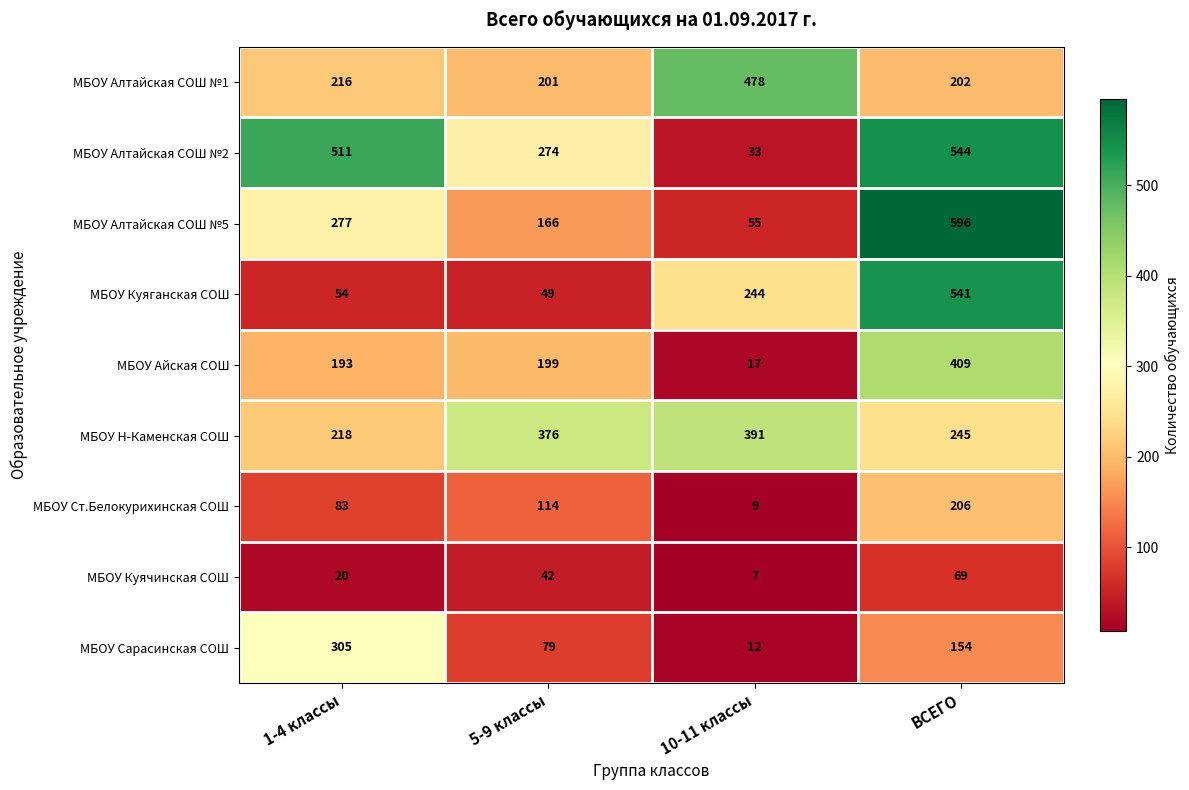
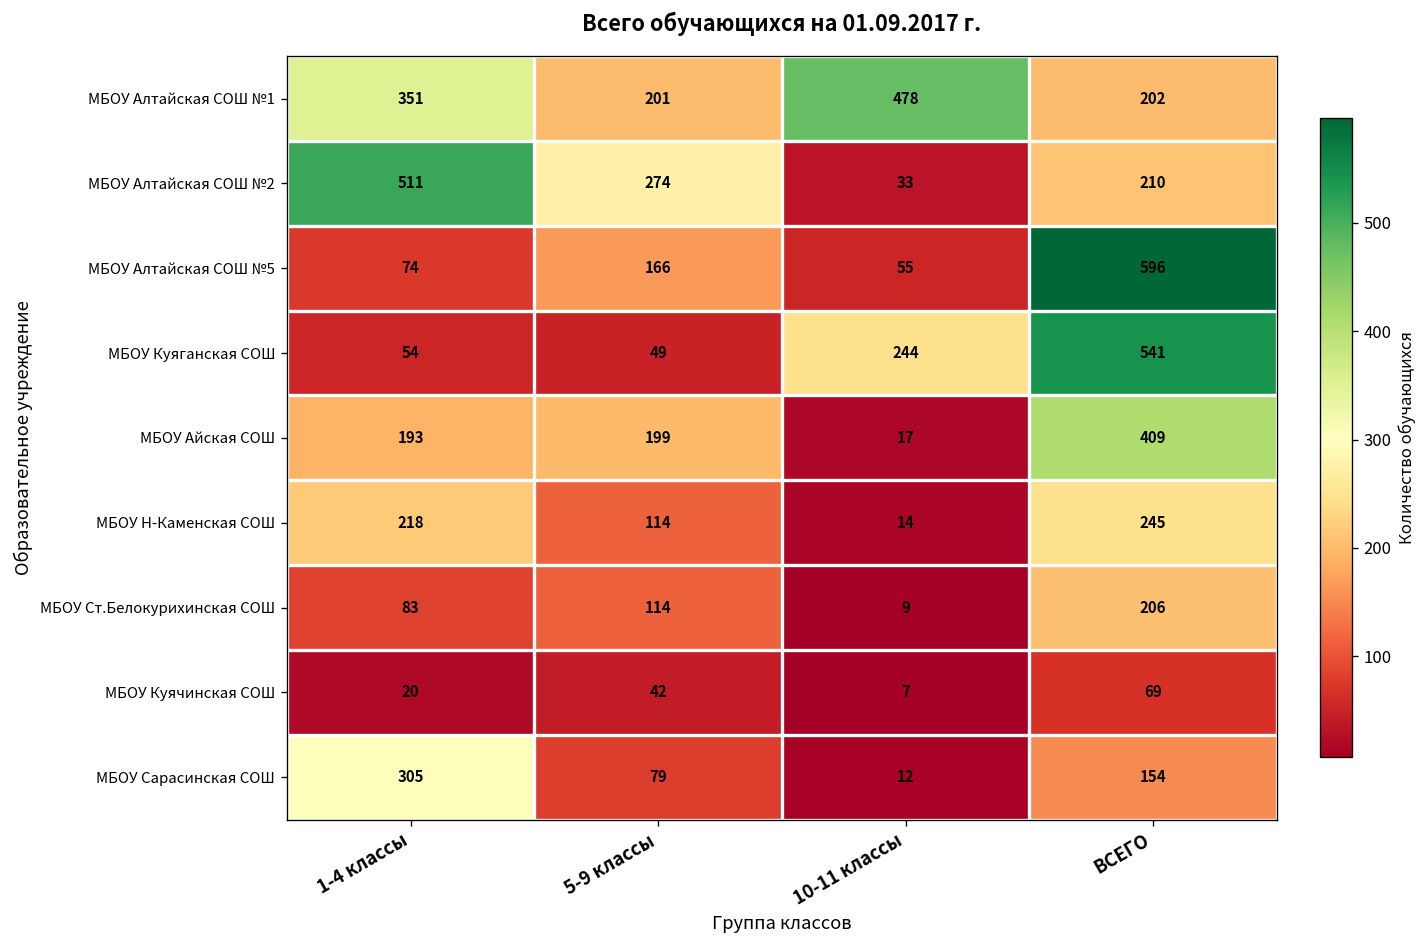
МБОУ Алтайская СОШ №1, 1-4 классы: 216 -> 351
МБОУ Алтайская СОШ №2, ВСЕГО: 544 -> 210
МБОУ Алтайская СОШ №5, 1-4 классы: 277 -> 74
МБОУ Н-Каменская СОШ, 5-9 классы: 376 -> 114
МБОУ Н-Каменская СОШ, 10-11 классы: 391 -> 14
